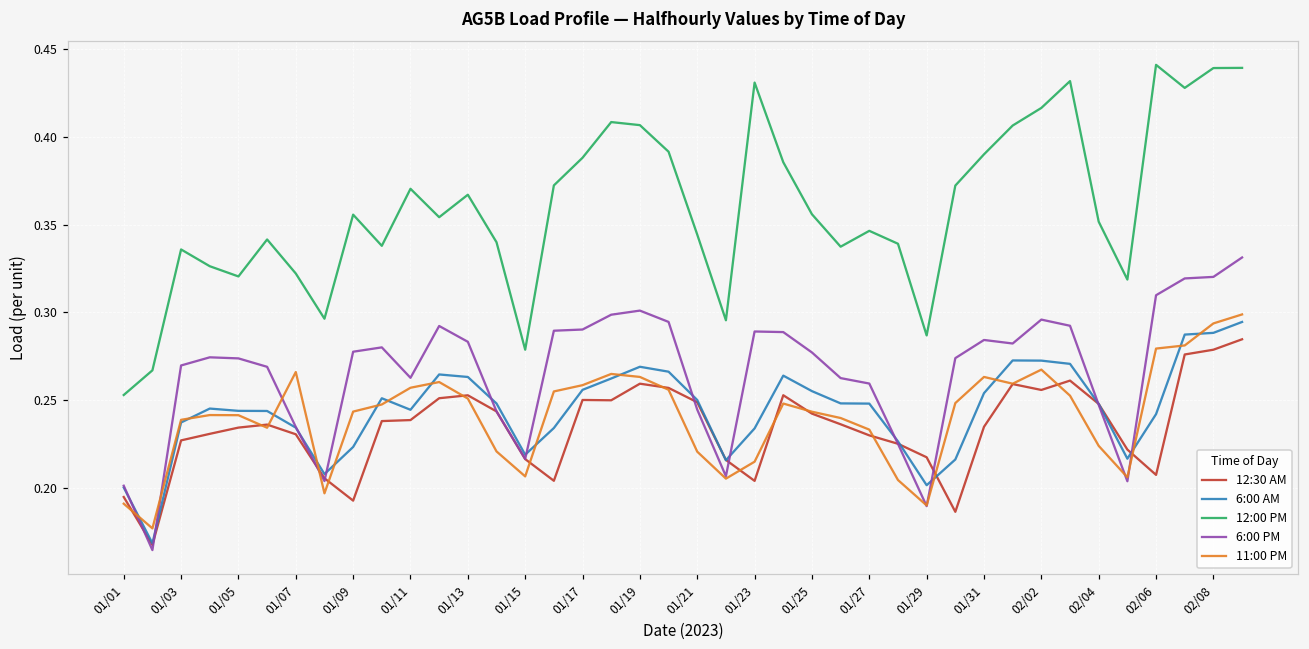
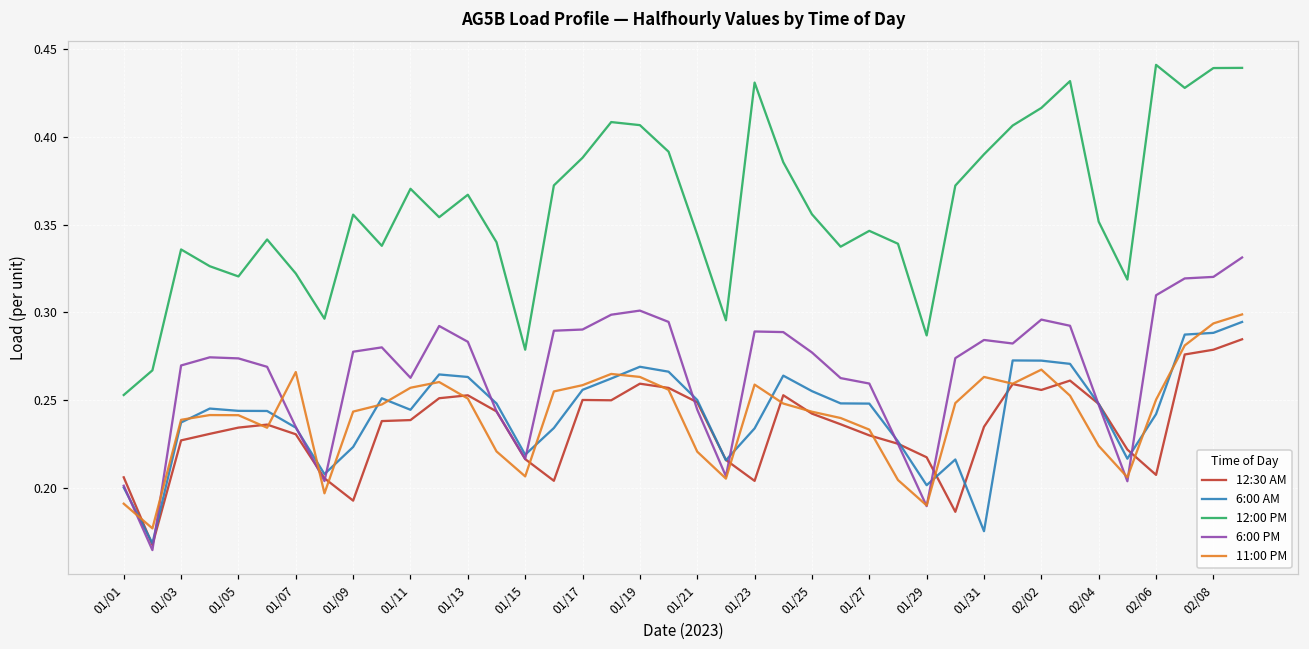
12:30 AM, 01/01: 0.195 -> 0.206
11:00 PM, 01/23: 0.215 -> 0.259
6:00 AM, 01/31: 0.254 -> 0.176
11:00 PM, 02/06: 0.279 -> 0.250
